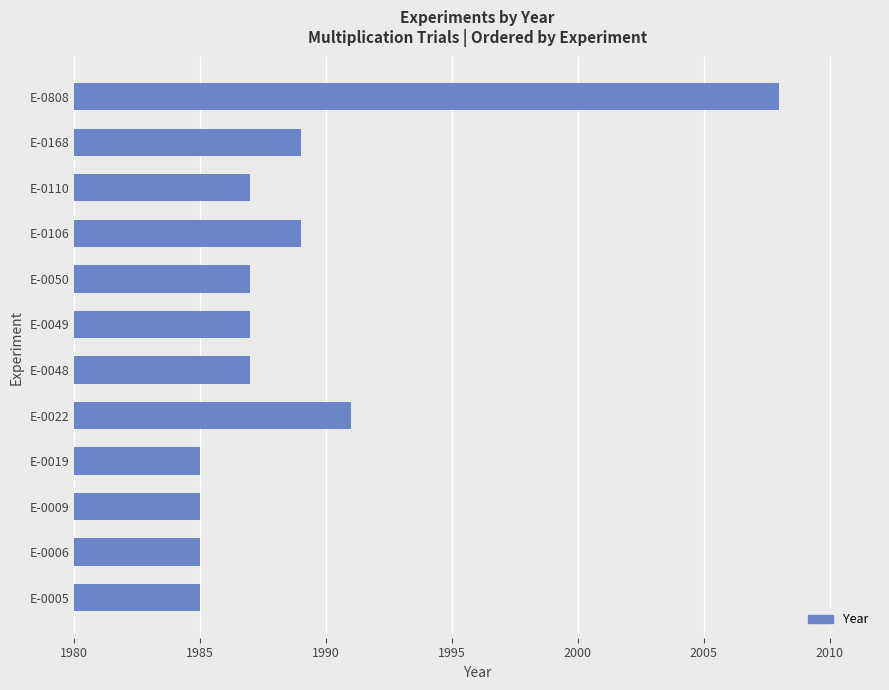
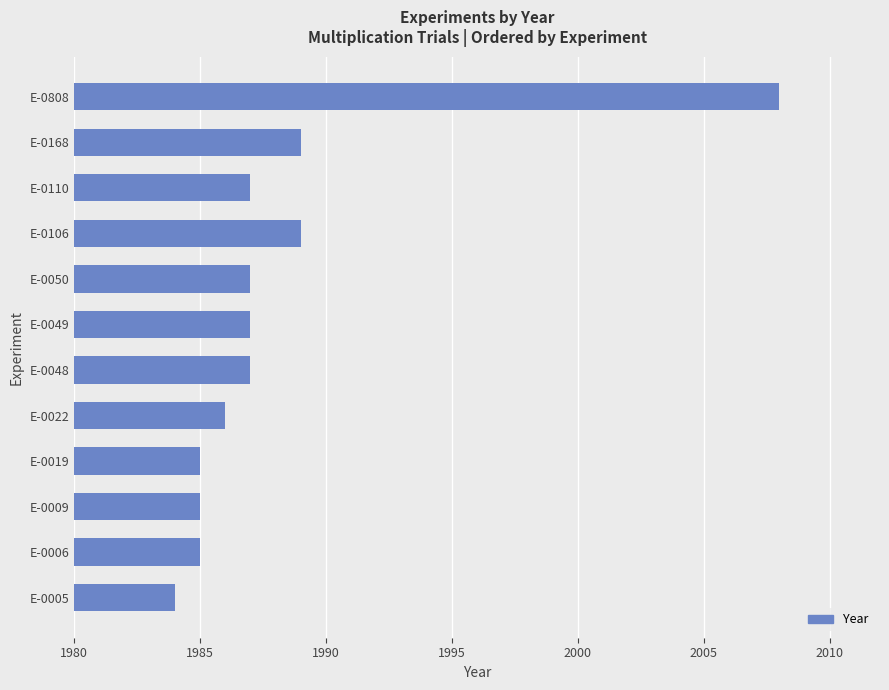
E-0022: 1991 -> 1986
E-0005: 1985 -> 1984
